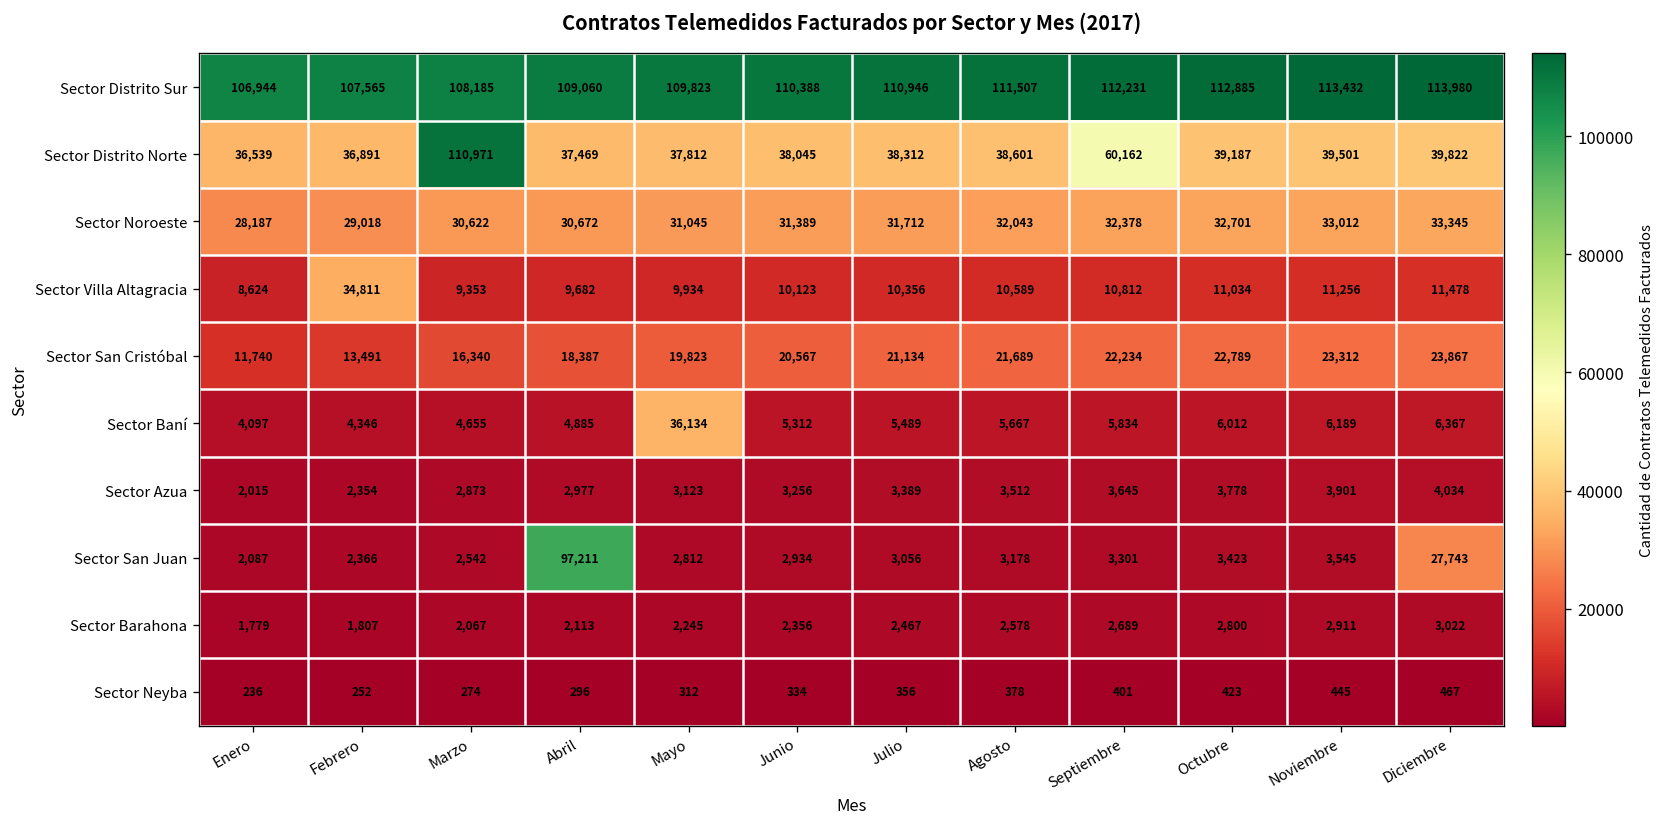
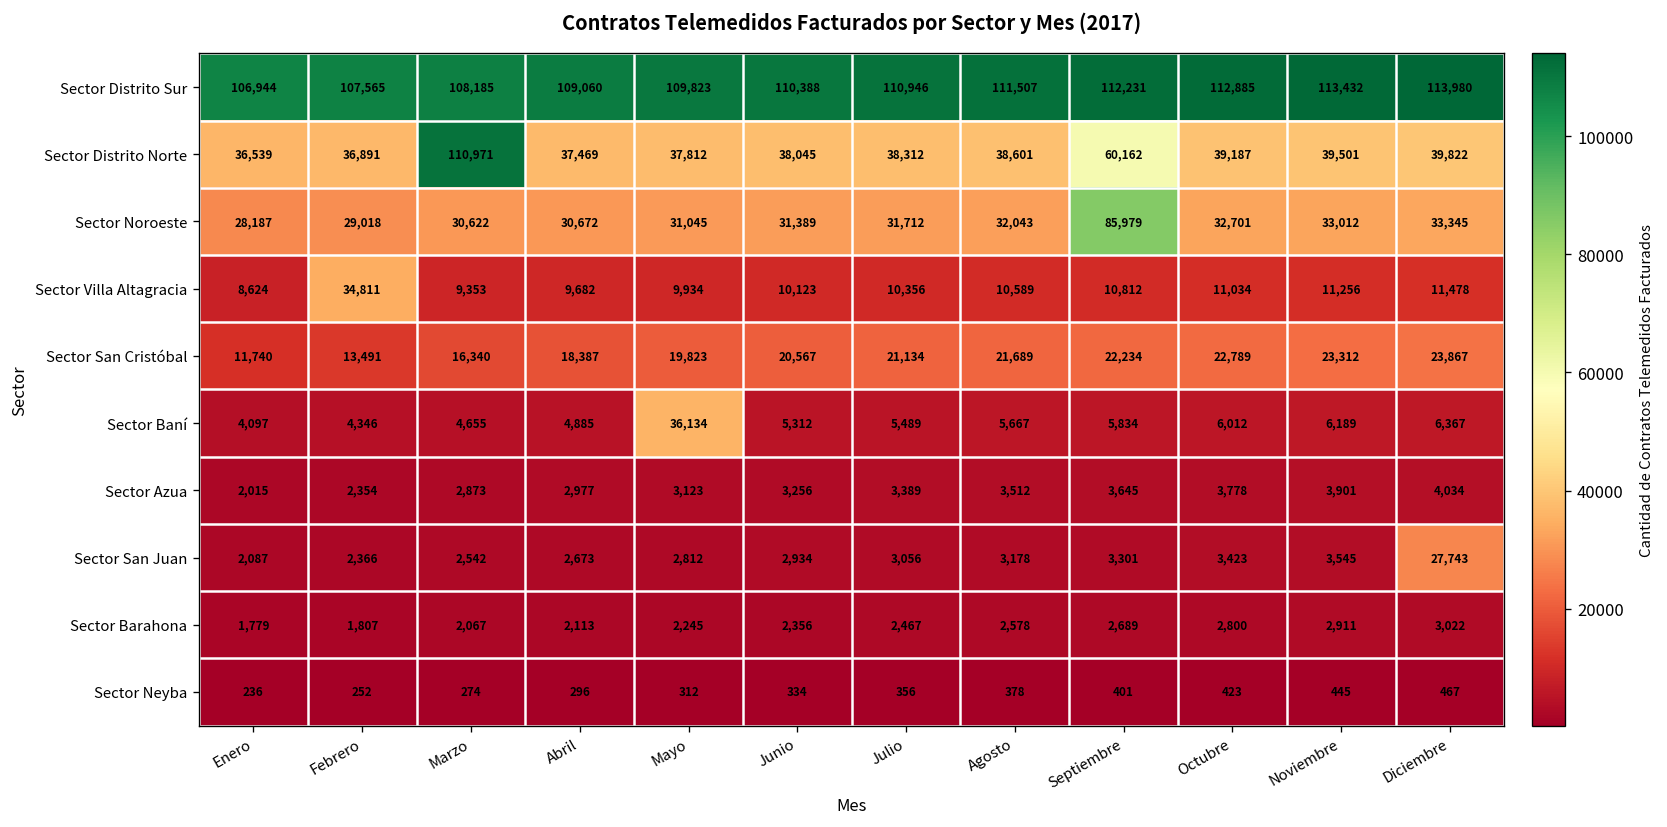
Sector Noroeste, Septiembre: 32,378 -> 85,979
Sector San Juan, Abril: 97,211 -> 2,673
